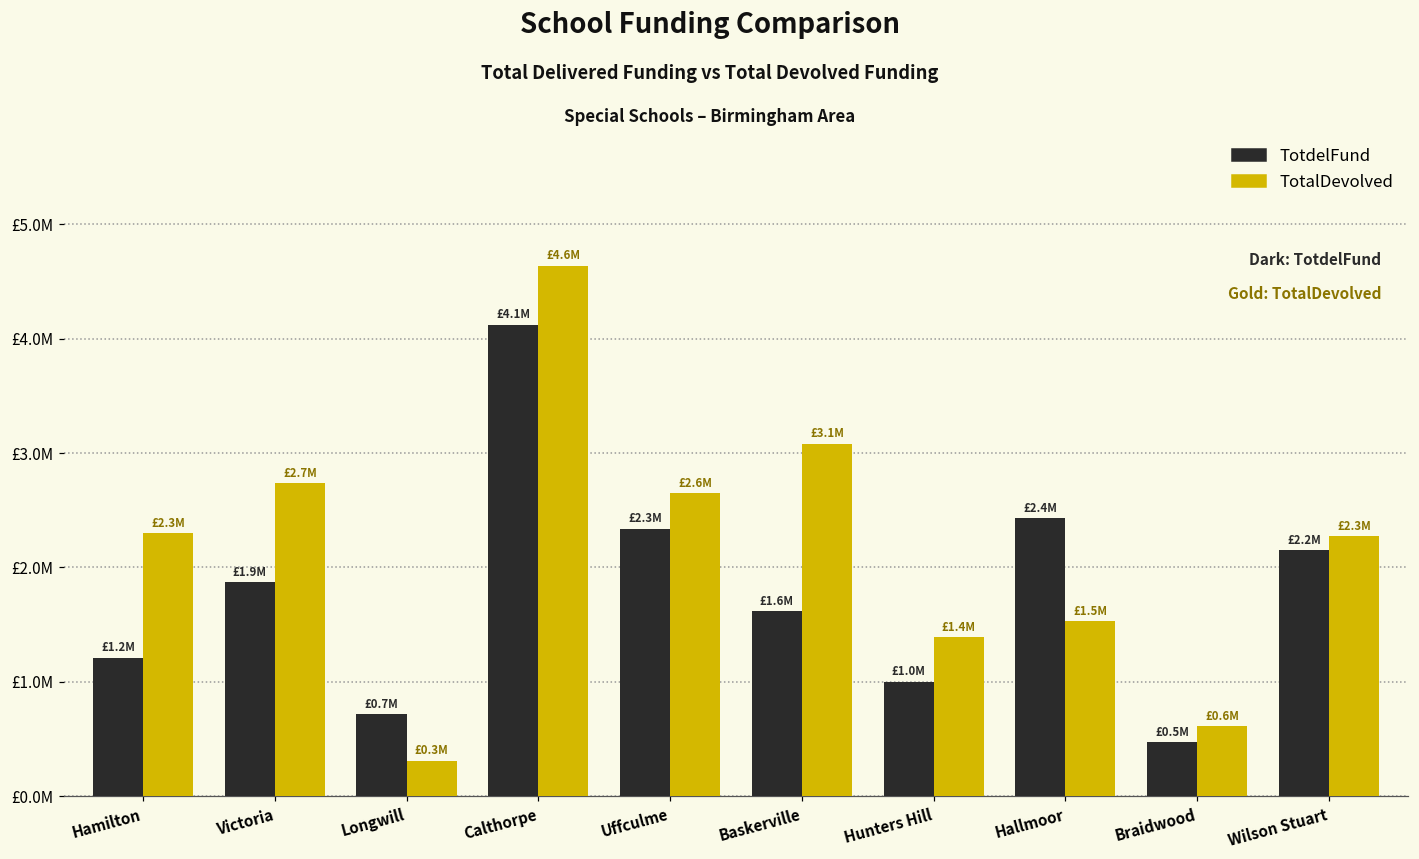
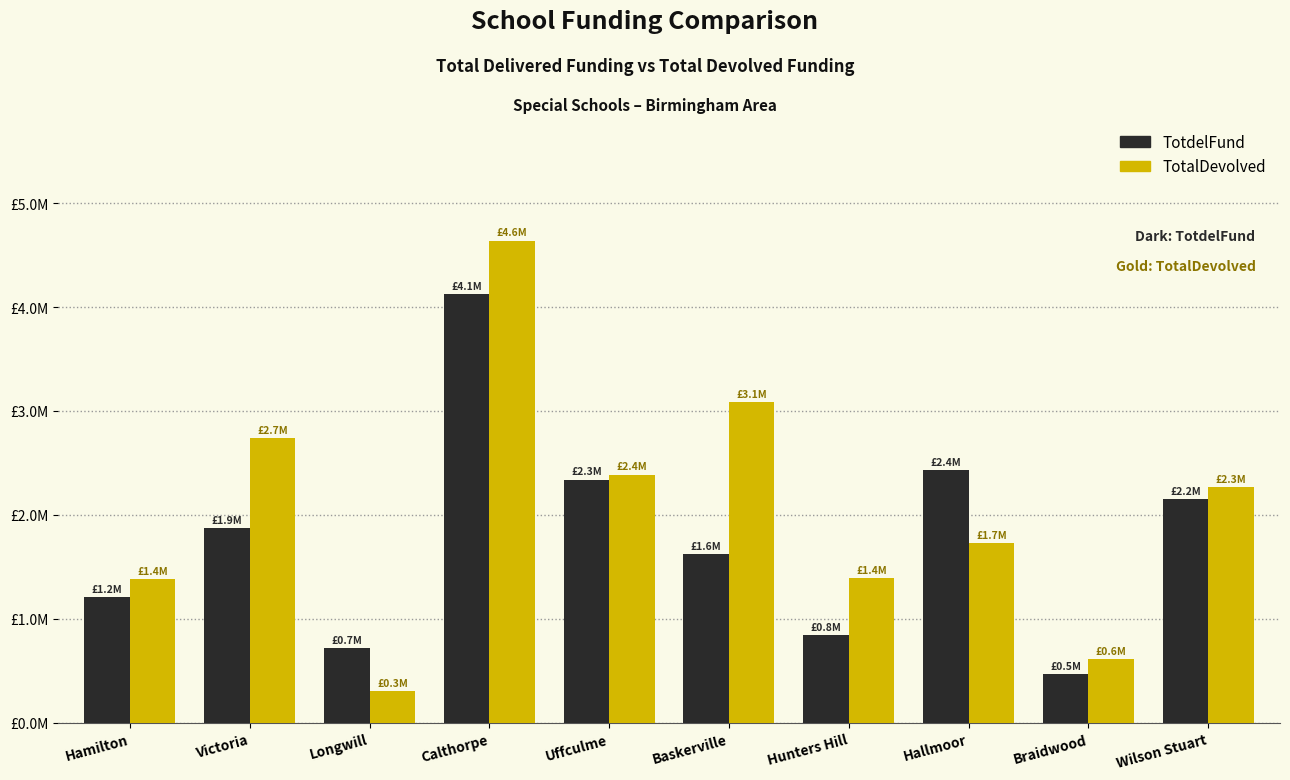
TotalDevolved, Hamilton: £2.3M -> £1.4M
TotalDevolved, Uffculme: £2.6M -> £2.4M
TotdelFund, Hunters Hill: £1.0M -> £0.8M
TotalDevolved, Hallmoor: £1.5M -> £1.7M
